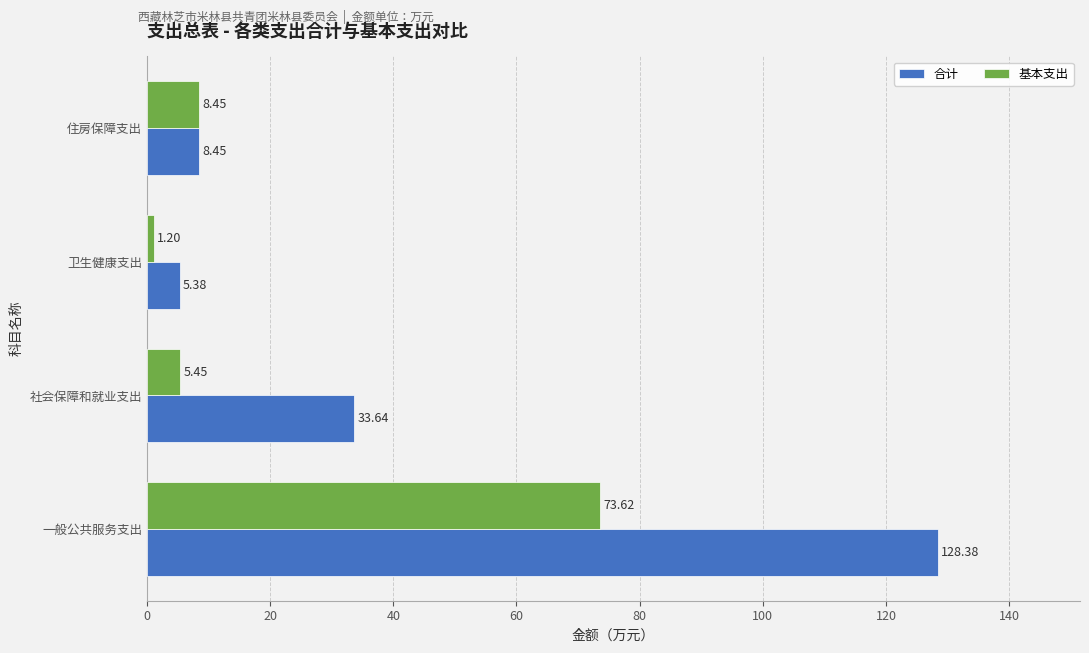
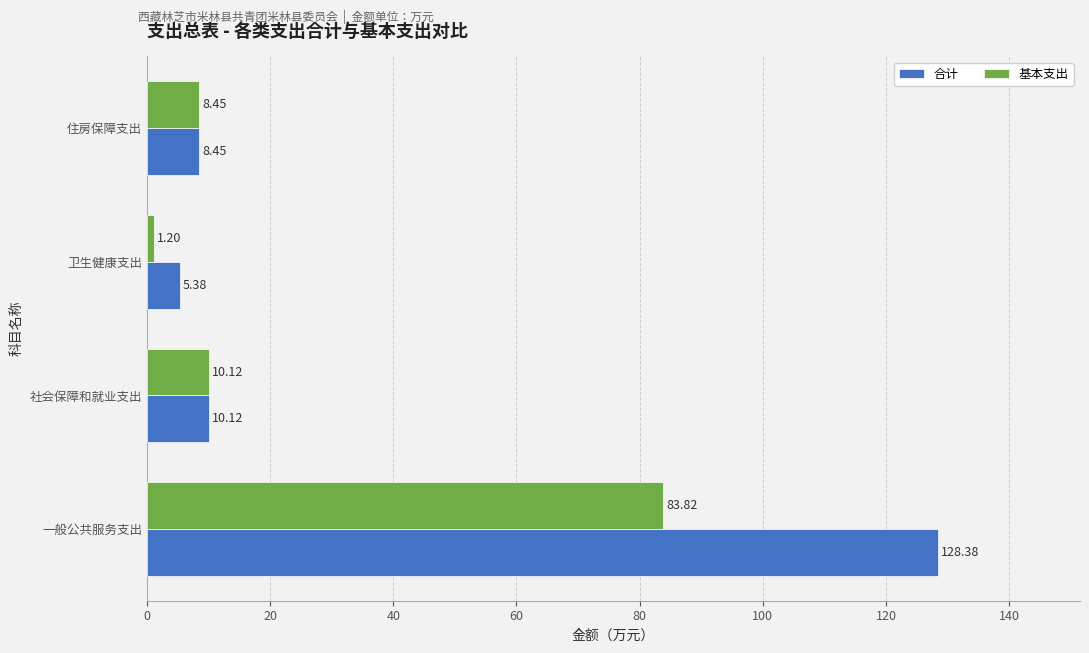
基本支出, 社会保障和就业支出: 5.45 -> 10.12
合计, 社会保障和就业支出: 33.64 -> 10.12
基本支出, 一般公共服务支出: 73.62 -> 83.82
